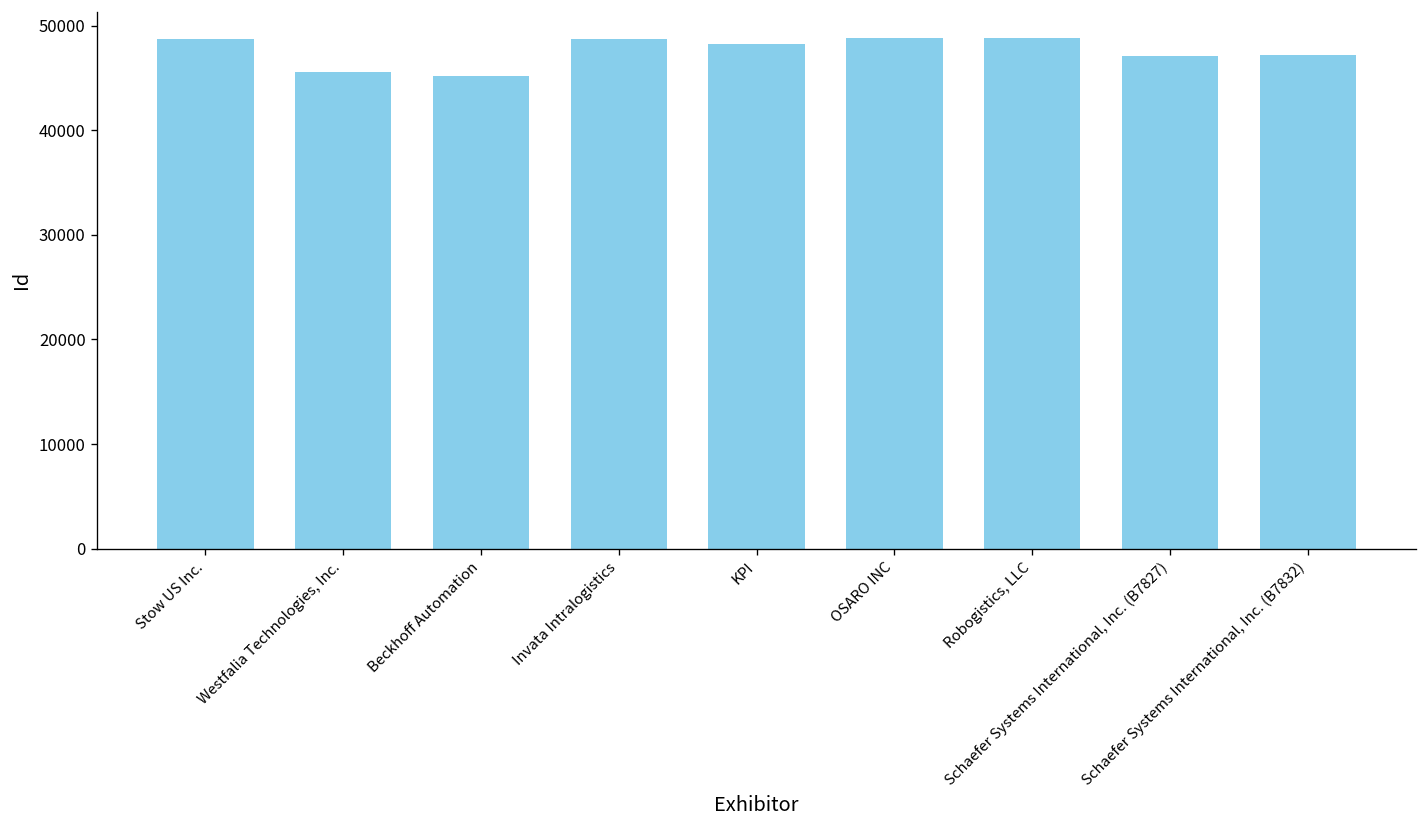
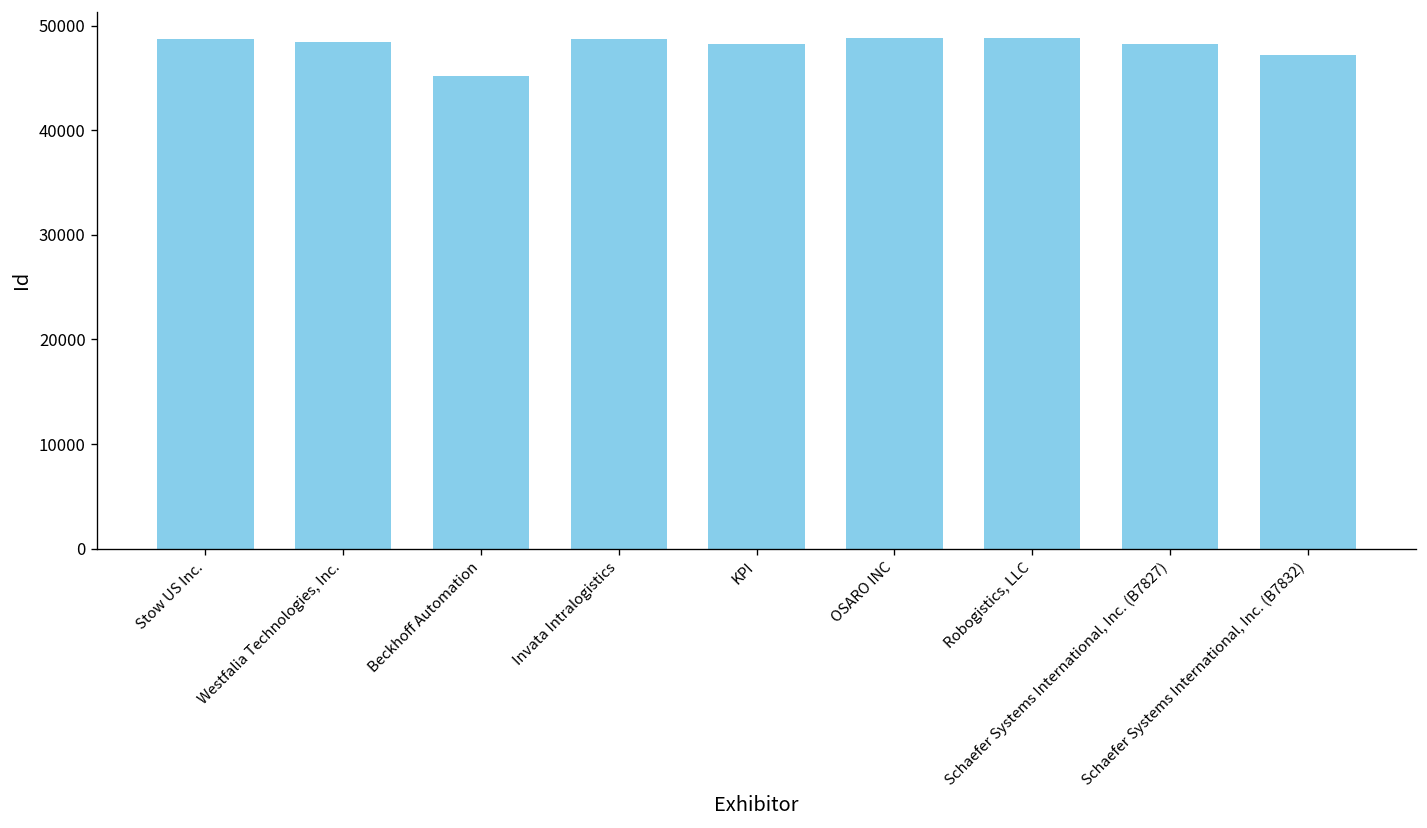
Westfalia Technologies, Inc.: 46000 -> 48000
Schaefer Systems International, Inc. (B7827): 47000 -> 48000
